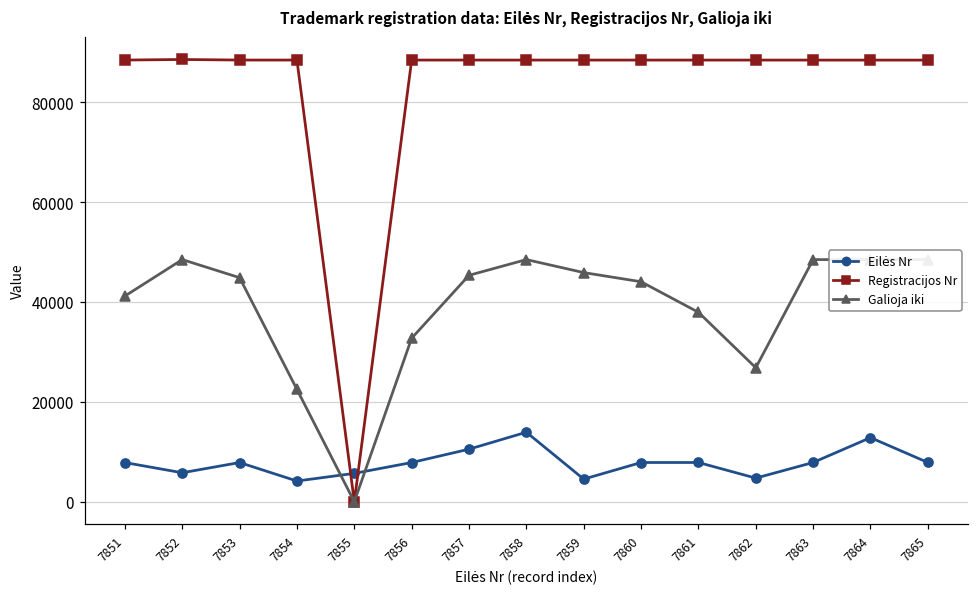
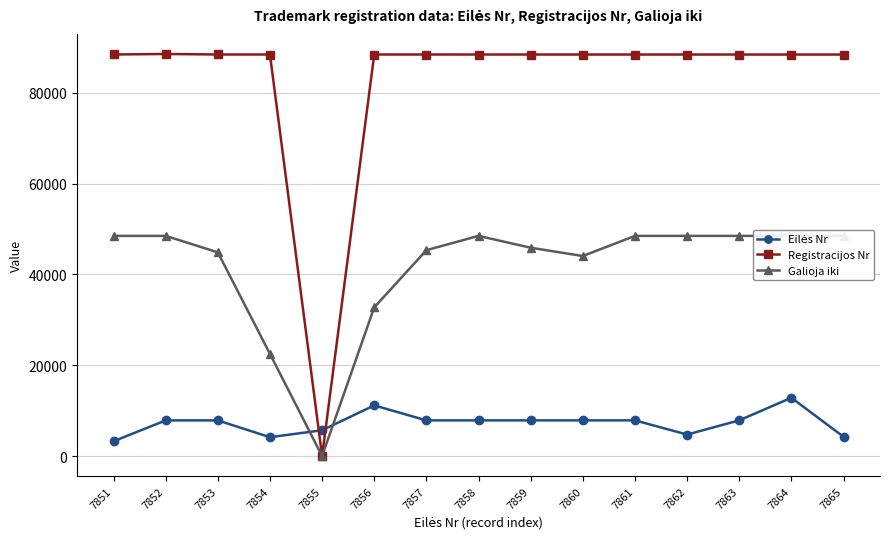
Eilės Nr, 7851: 8000 -> 3000
Galioja iki, 7851: 41000 -> 48000
Eilės Nr, 7852: 6000 -> 8000
Eilės Nr, 7856: 8000 -> 11000
Eilės Nr, 7857: 11000 -> 8000
Eilės Nr, 7858: 14000 -> 8000
Eilės Nr, 7859: 5000 -> 8000
Galioja iki, 7861: 38000 -> 48000
Galioja iki, 7862: 27000 -> 48000
Eilės Nr, 7865: 8000 -> 4000
